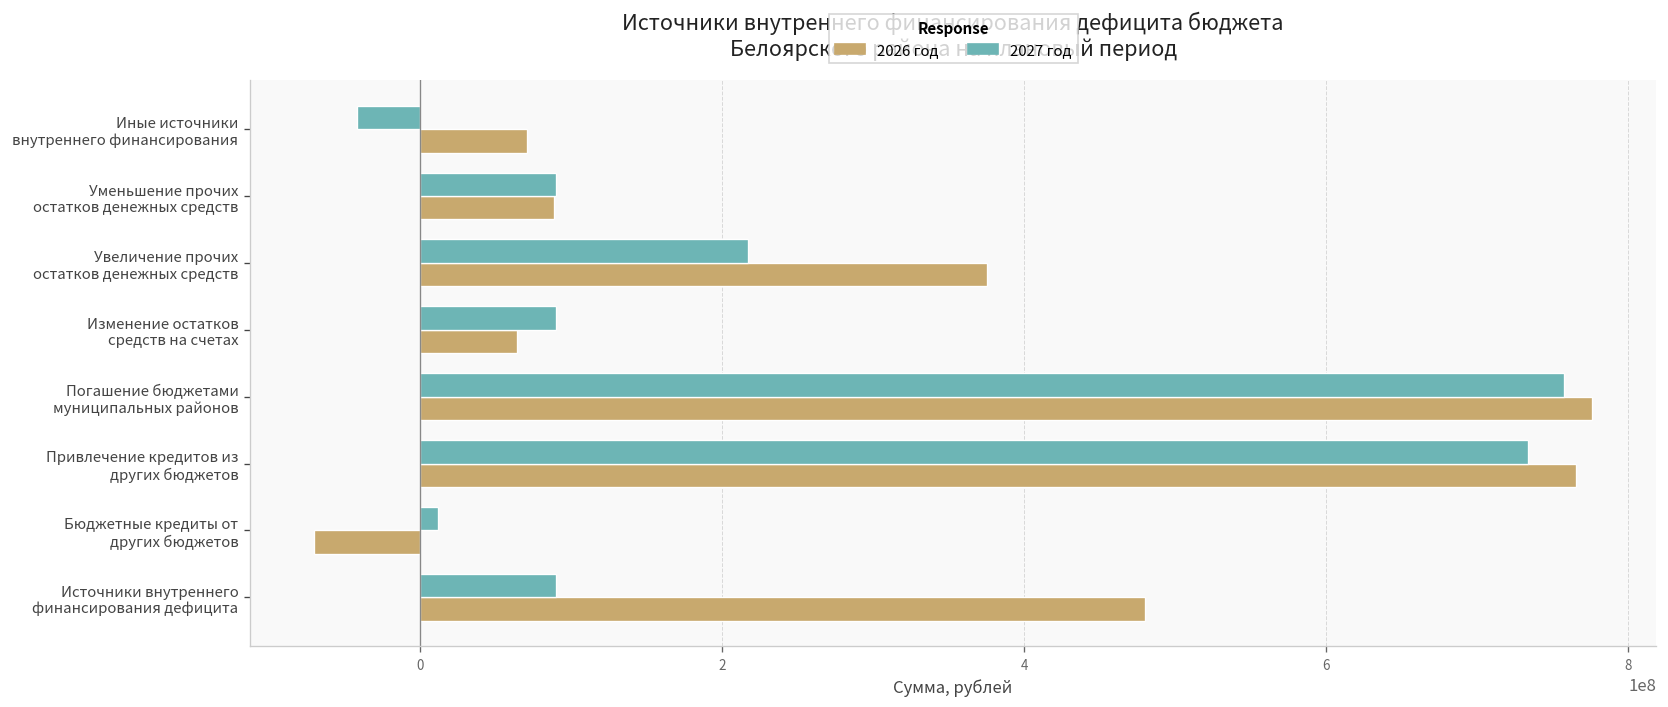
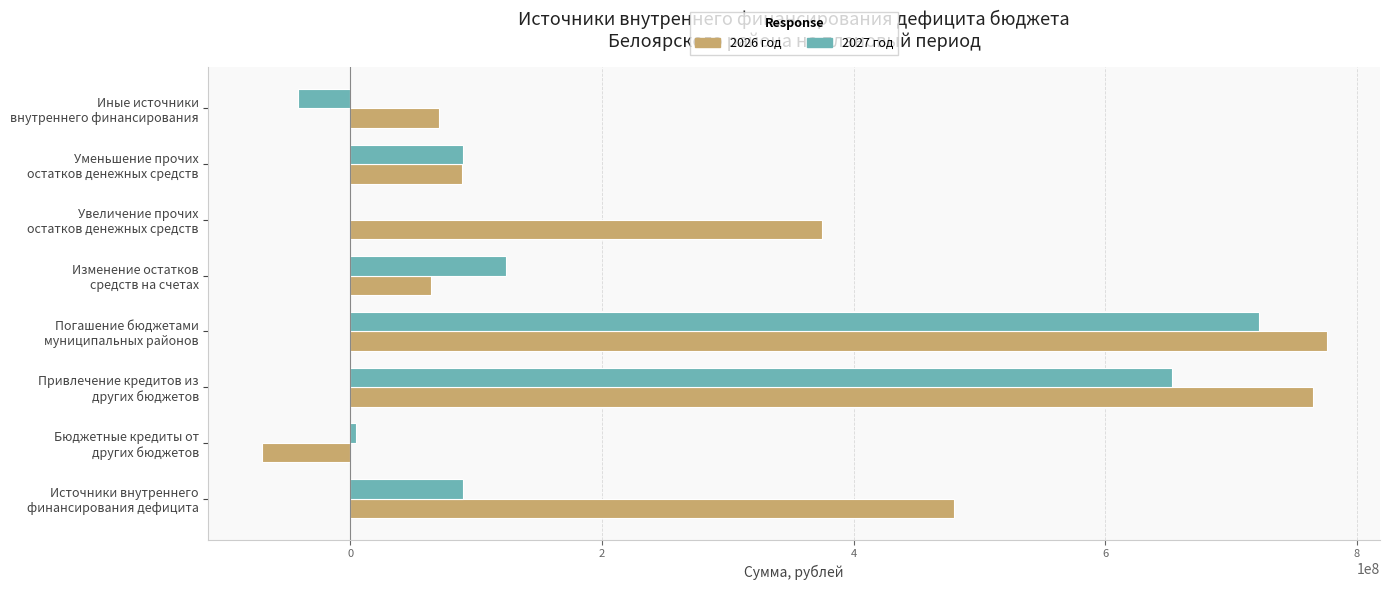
2027 год, Увеличение прочих остатков денежных средств: 217000000 -> 0
2027 год, Изменение остатков средств на счетах: 90000000 -> 123000000
2027 год, Погашение бюджетами муниципальных районов: 757000000 -> 722000000
2027 год, Привлечение кредитов из других бюджетов: 734000000 -> 653000000
2027 год, Бюджетные кредиты от других бюджетов: 12000000 -> 4000000
